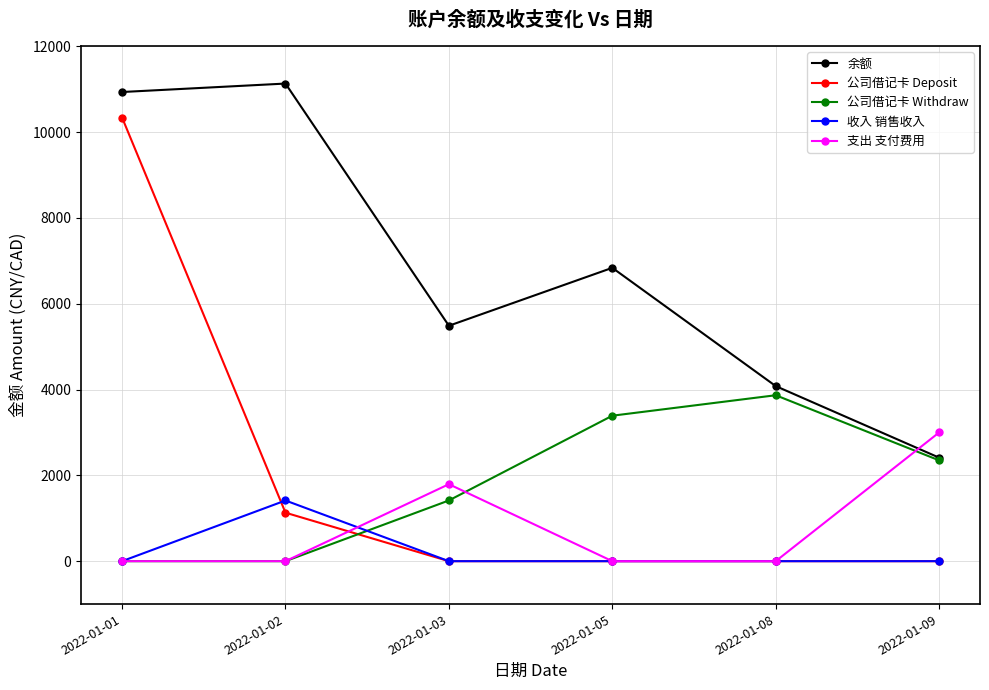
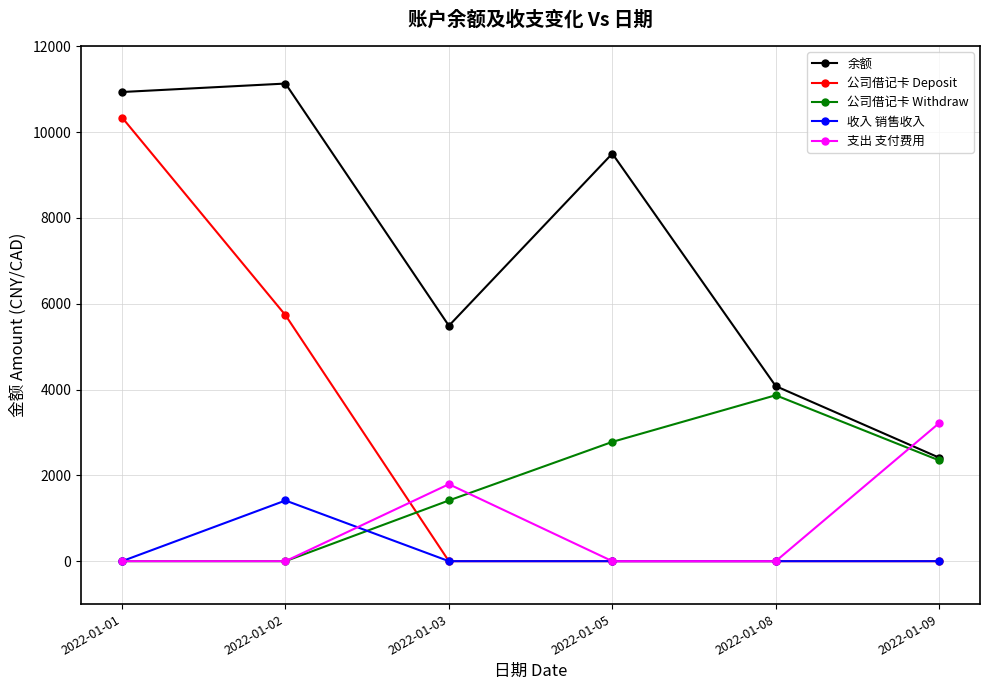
公司借记卡 Deposit, 2022-01-02: 1100 -> 5700
余额, 2022-01-05: 6800 -> 9500
公司借记卡 Withdraw, 2022-01-05: 3400 -> 2800
支出 支付费用, 2022-01-09: 3000 -> 3200
